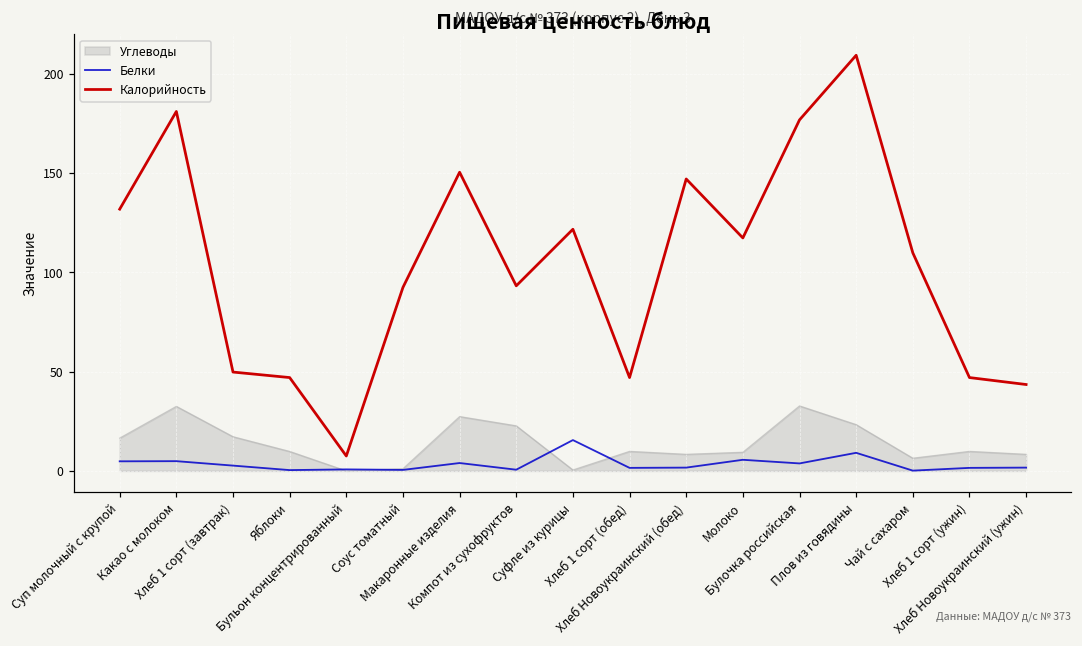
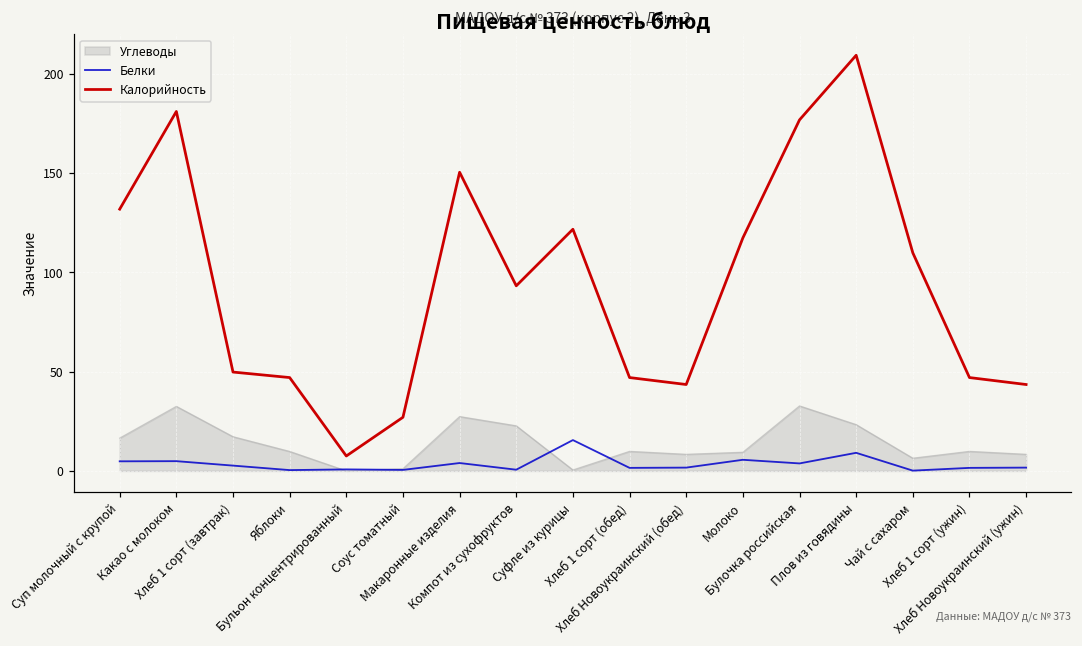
Калорийность, Соус томатный: 92 -> 27
Калорийность, Хлеб Новоукраинский (обед): 147 -> 44
